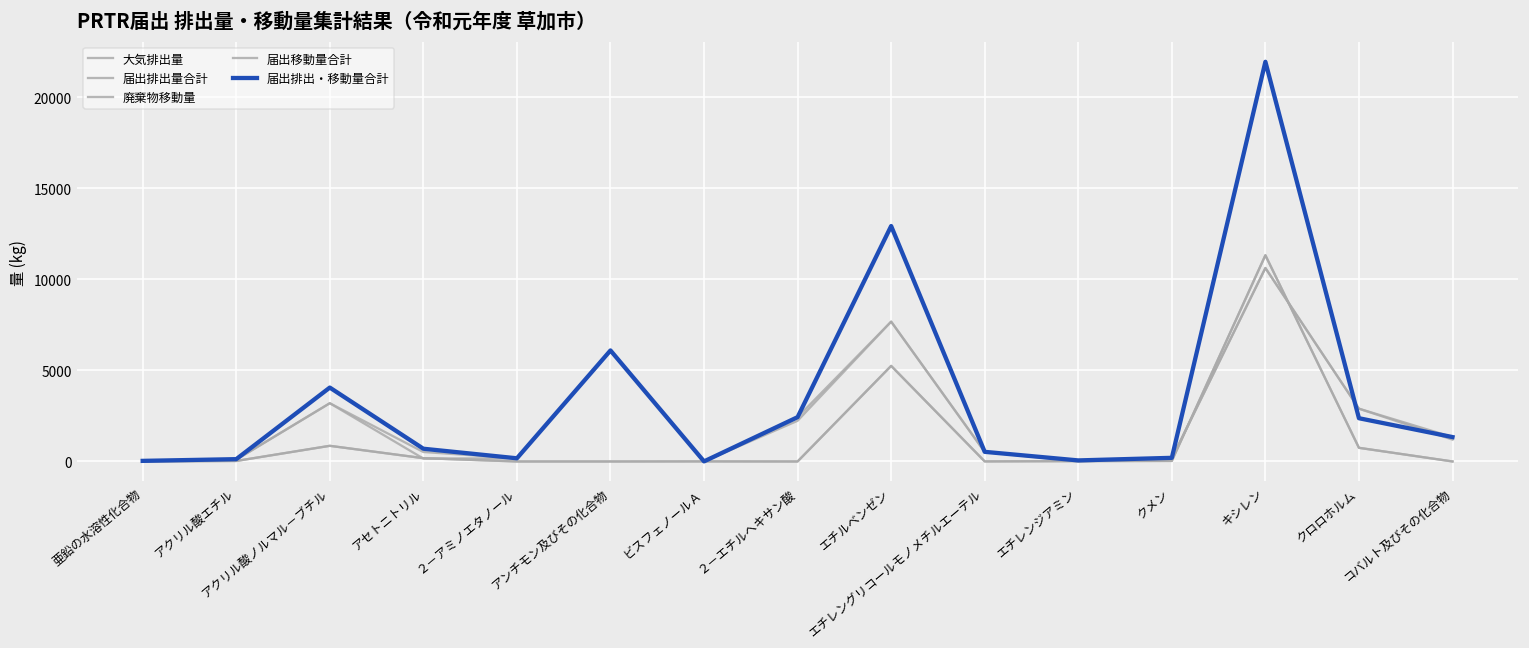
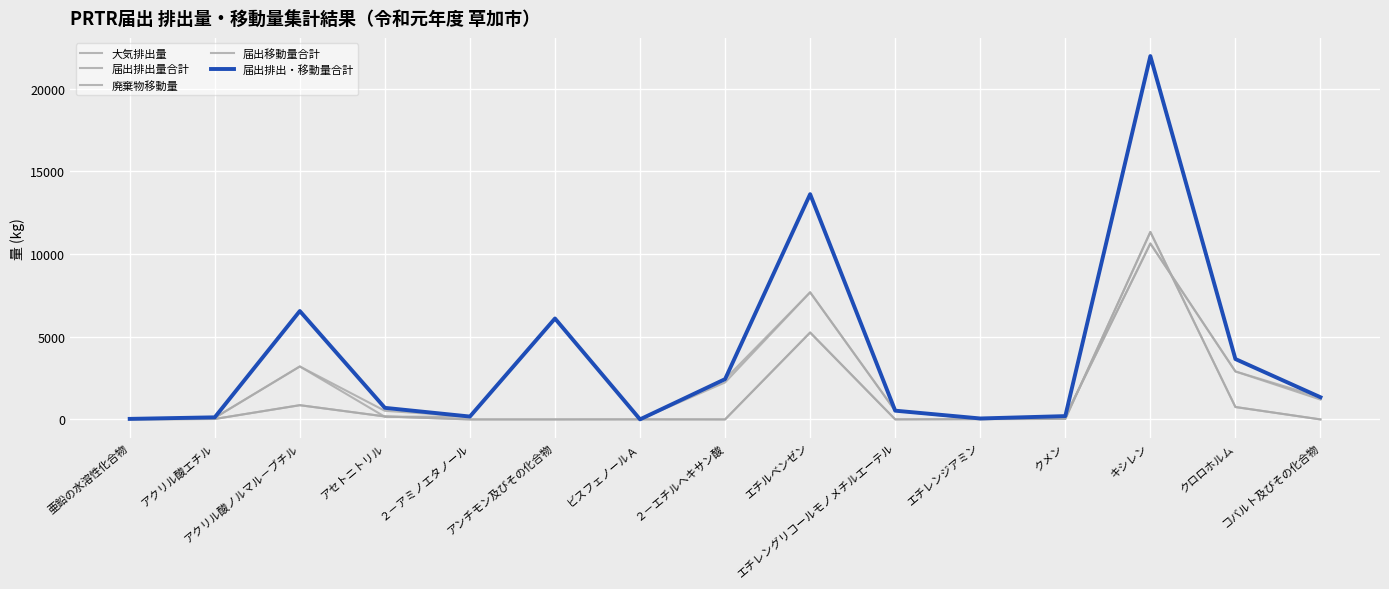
届出排出・移動量合計, アクリル酸ノルマル－ブチル: 4100 -> 6600
届出排出・移動量合計, エチルベンゼン: 12900 -> 13600
届出排出・移動量合計, クロロホルム: 2400 -> 3700
